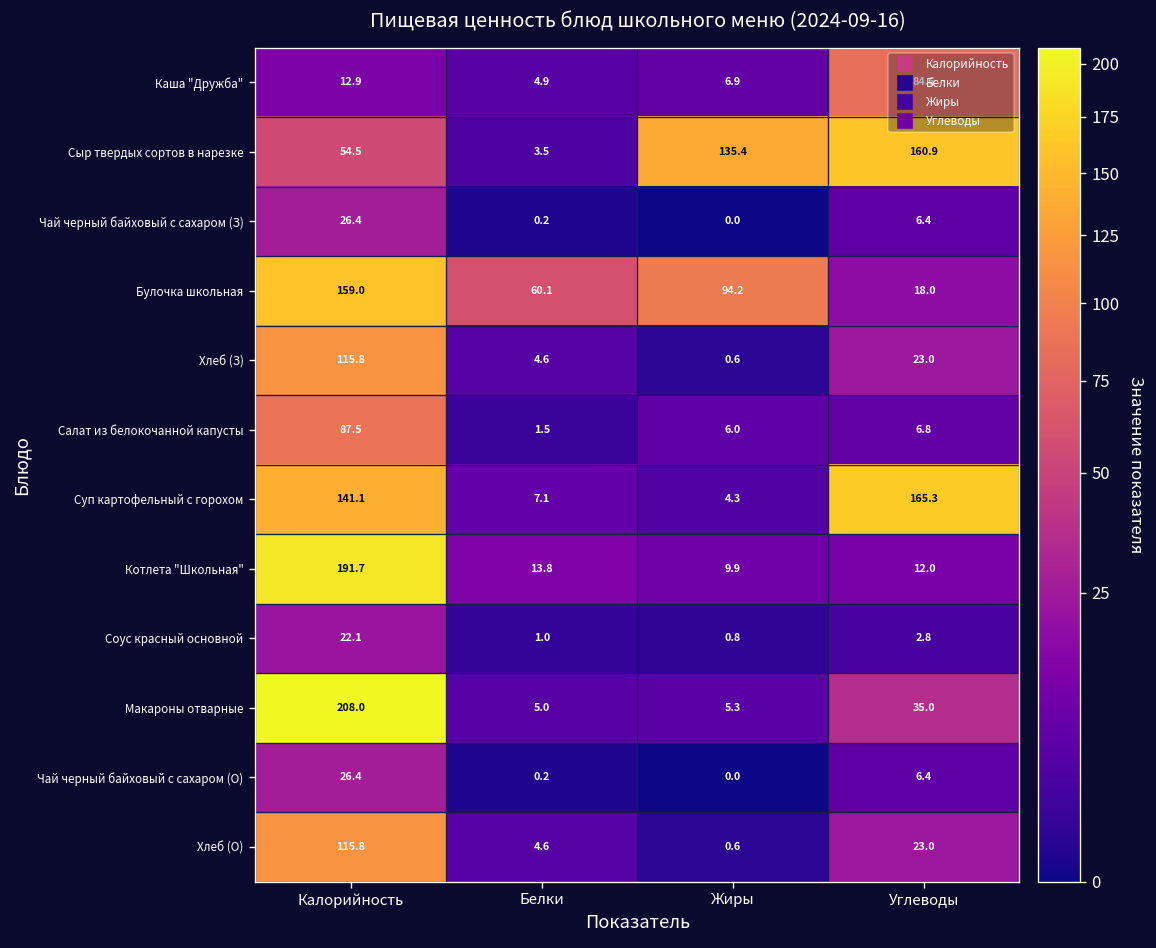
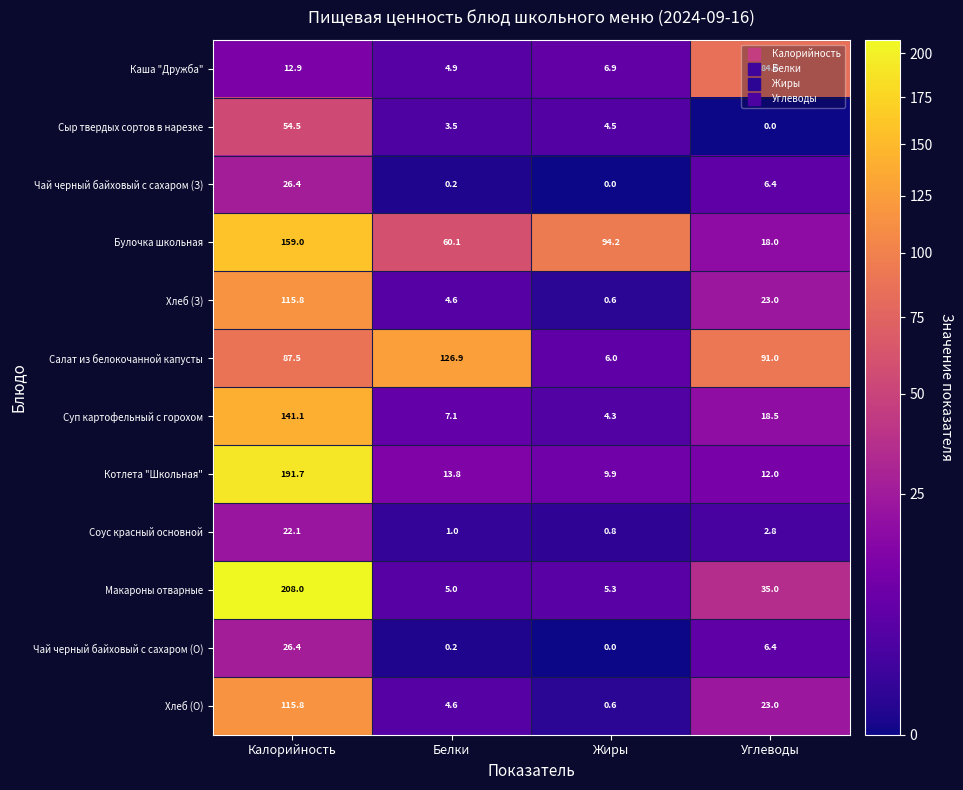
Сыр твердых сортов в нарезке, Жиры: 135.4 -> 4.5
Сыр твердых сортов в нарезке, Углеводы: 160.9 -> 0.0
Салат из белокочанной капусты, Белки: 1.5 -> 126.9
Салат из белокочанной капусты, Углеводы: 6.8 -> 91.0
Суп картофельный с горохом, Углеводы: 165.3 -> 18.5
